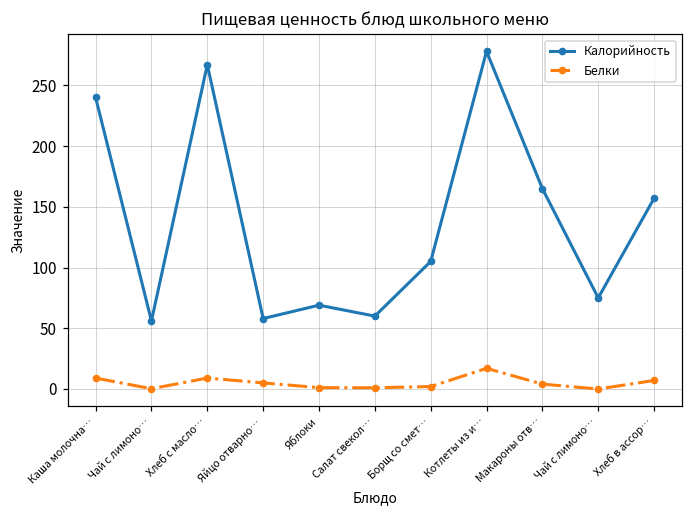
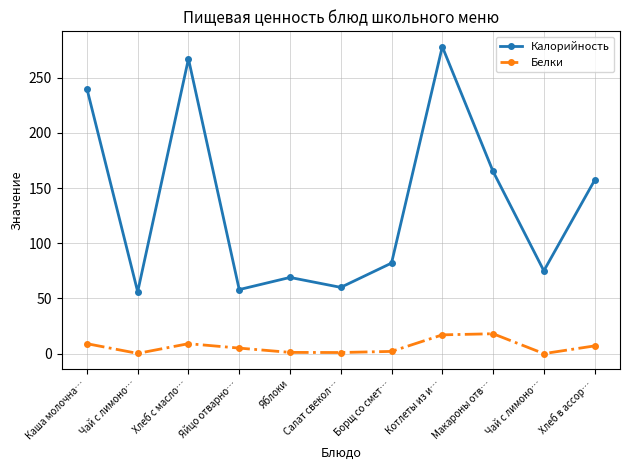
Калорийность, Борщ со смет…: 105 -> 82
Белки, Макароны отв…: 4 -> 18
